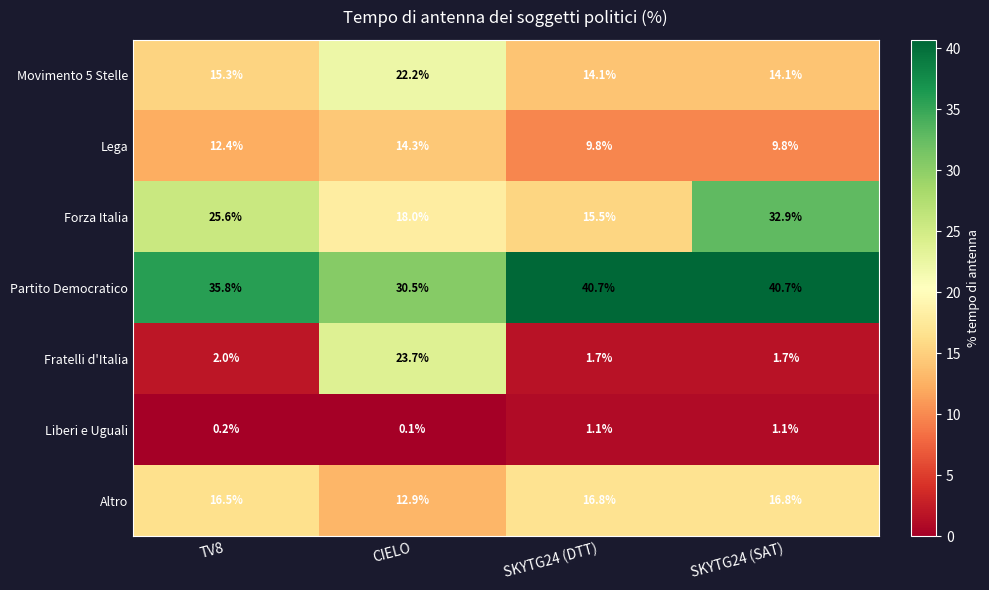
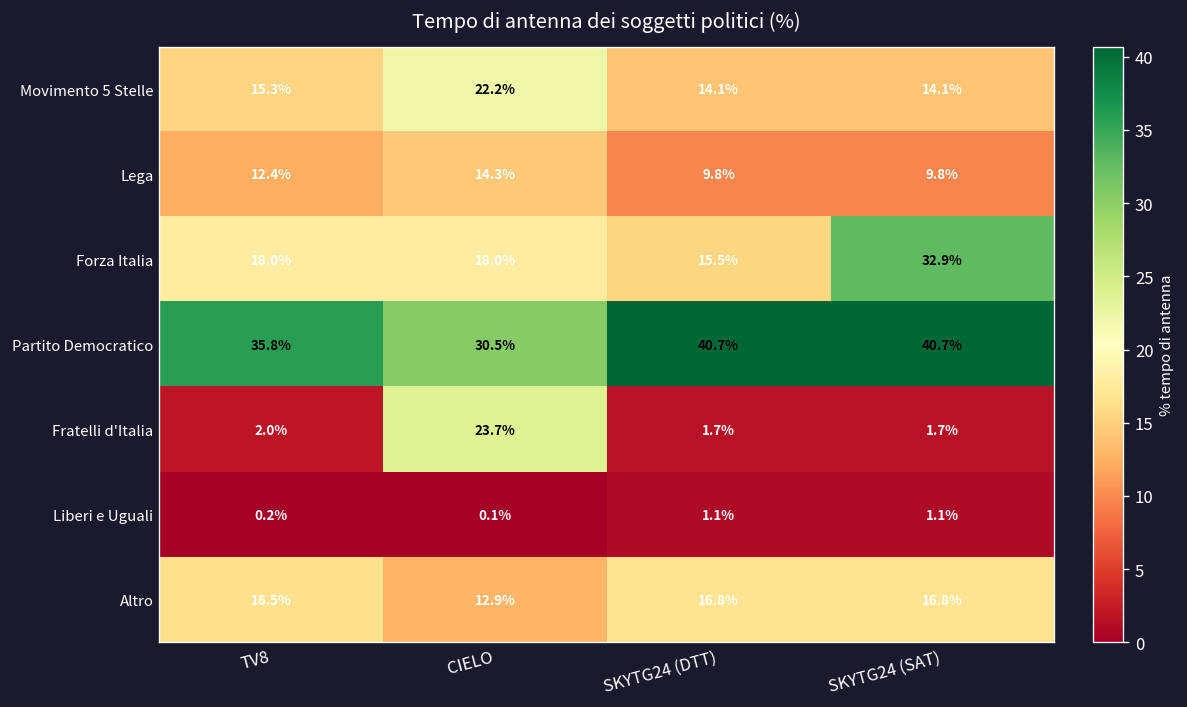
Forza Italia, TV8: 25.6% -> 18.0%
